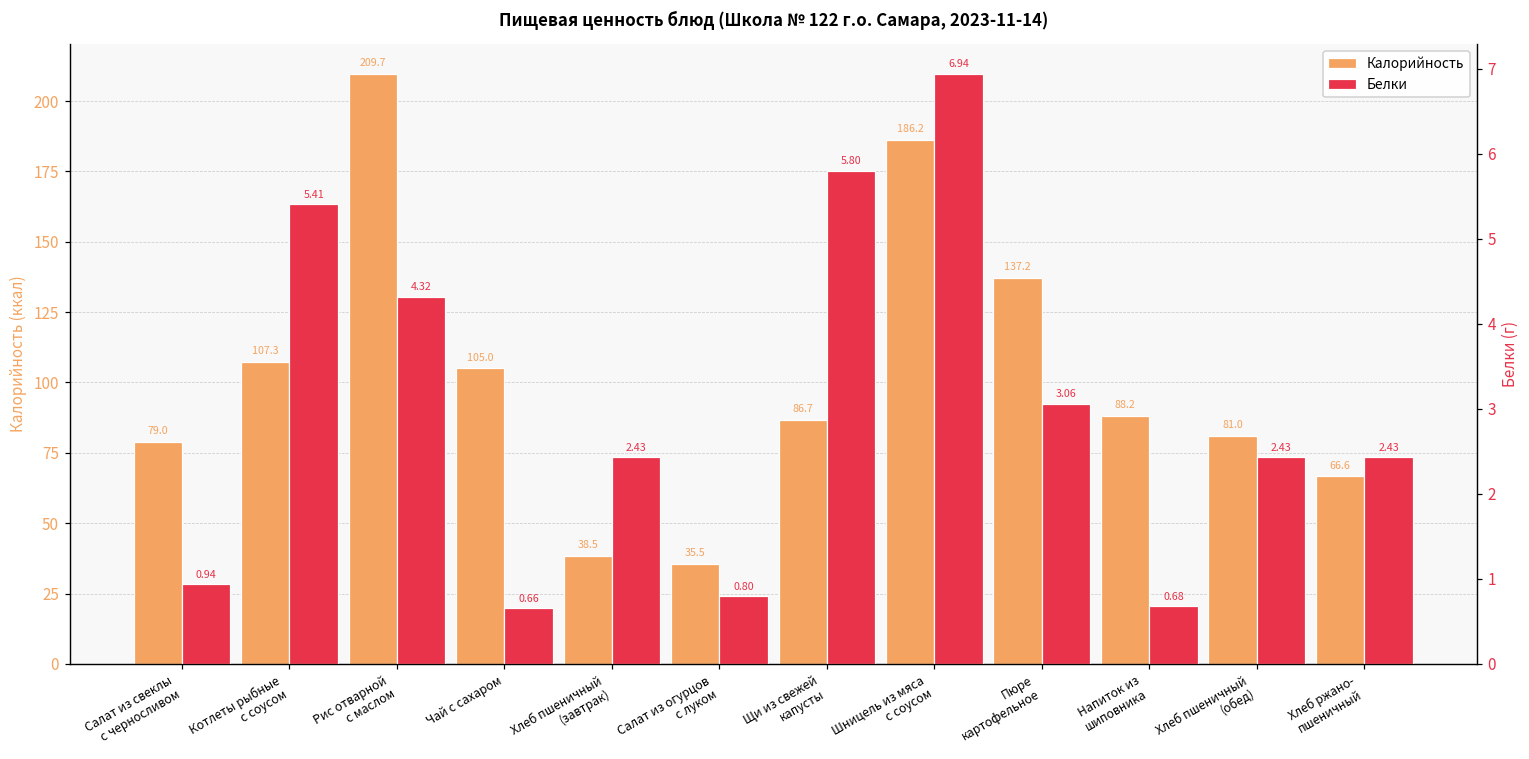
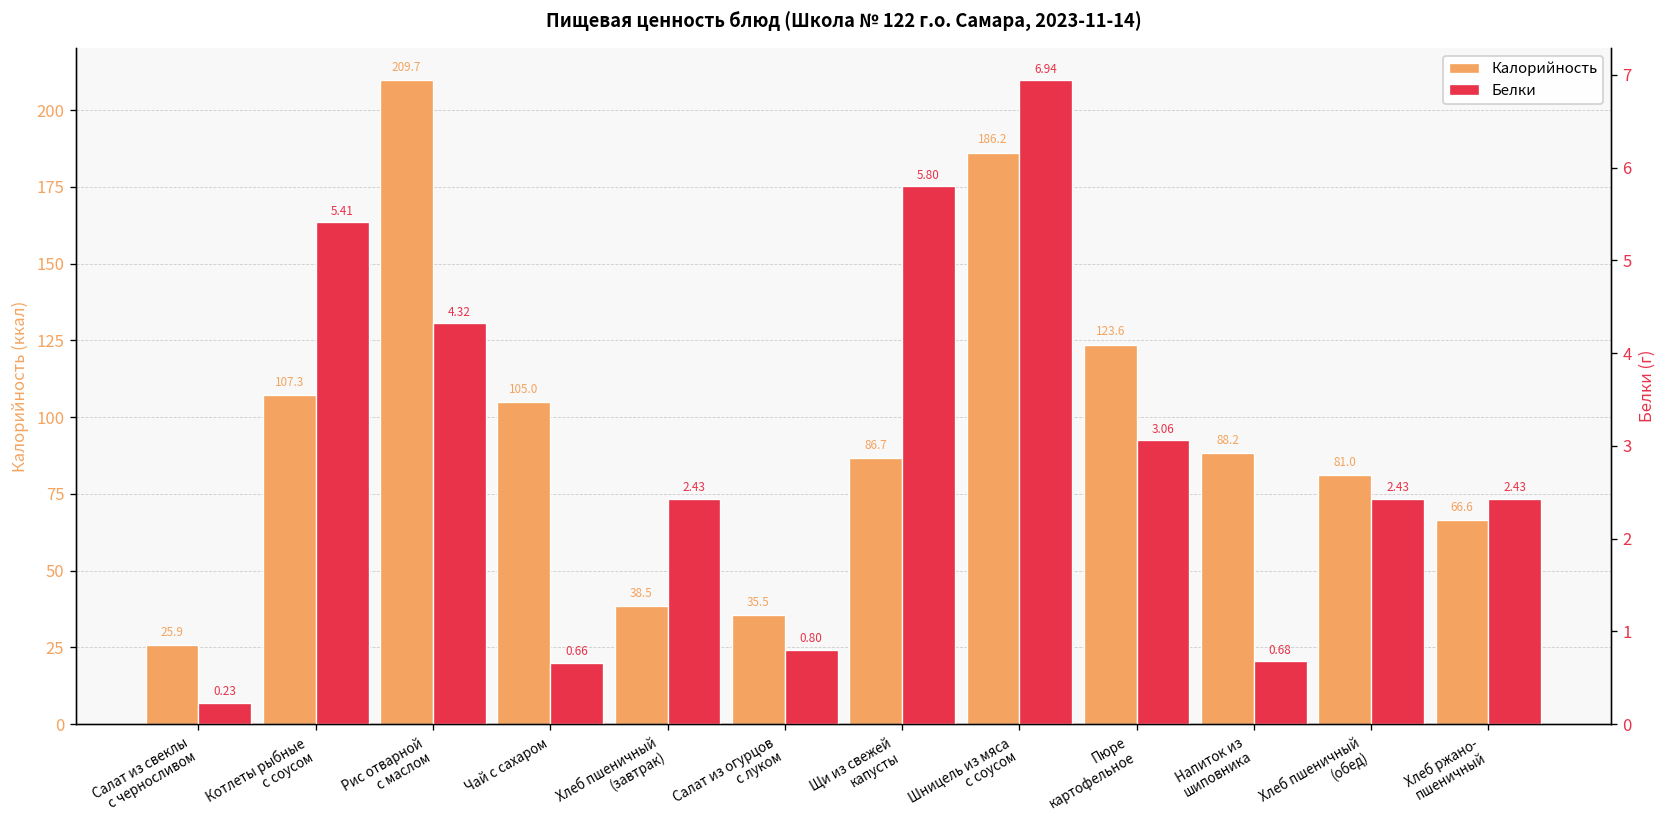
Калорийность, Салат из свеклы с черносливом: 79.0 -> 25.9
Калорийность, Пюре картофельное: 137.2 -> 123.6
Белки, Салат из свеклы с черносливом: 0.94 -> 0.23
